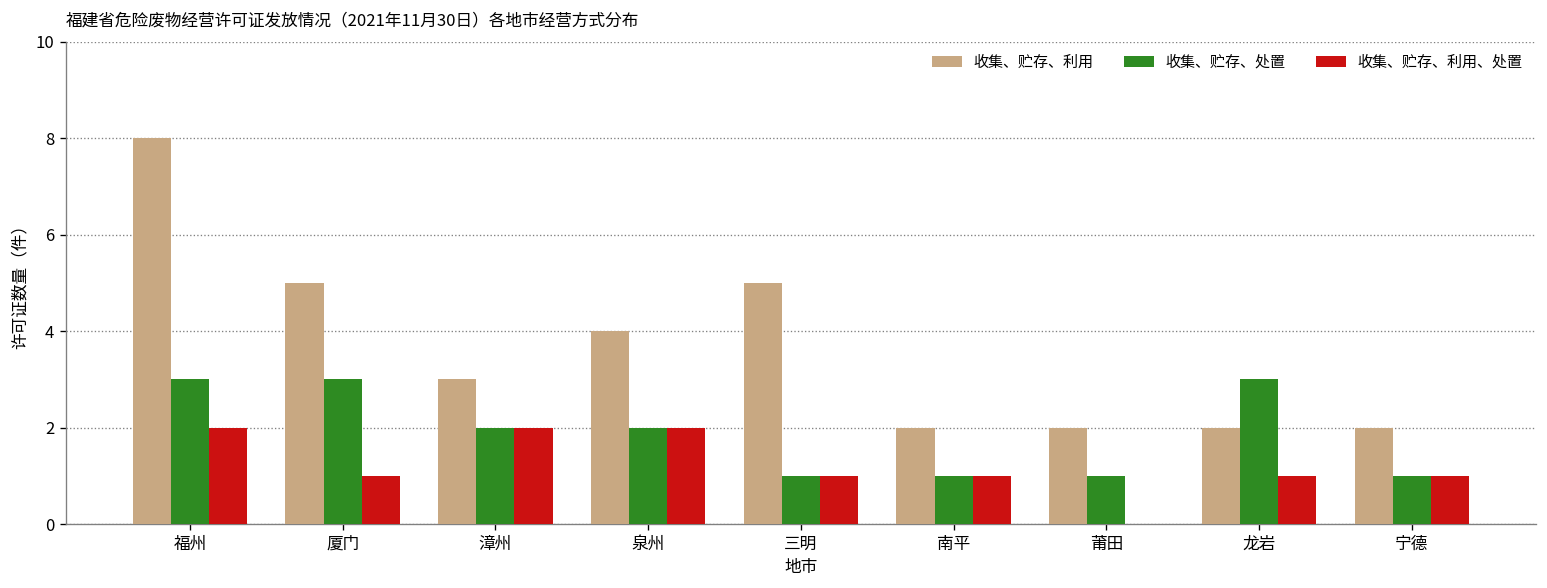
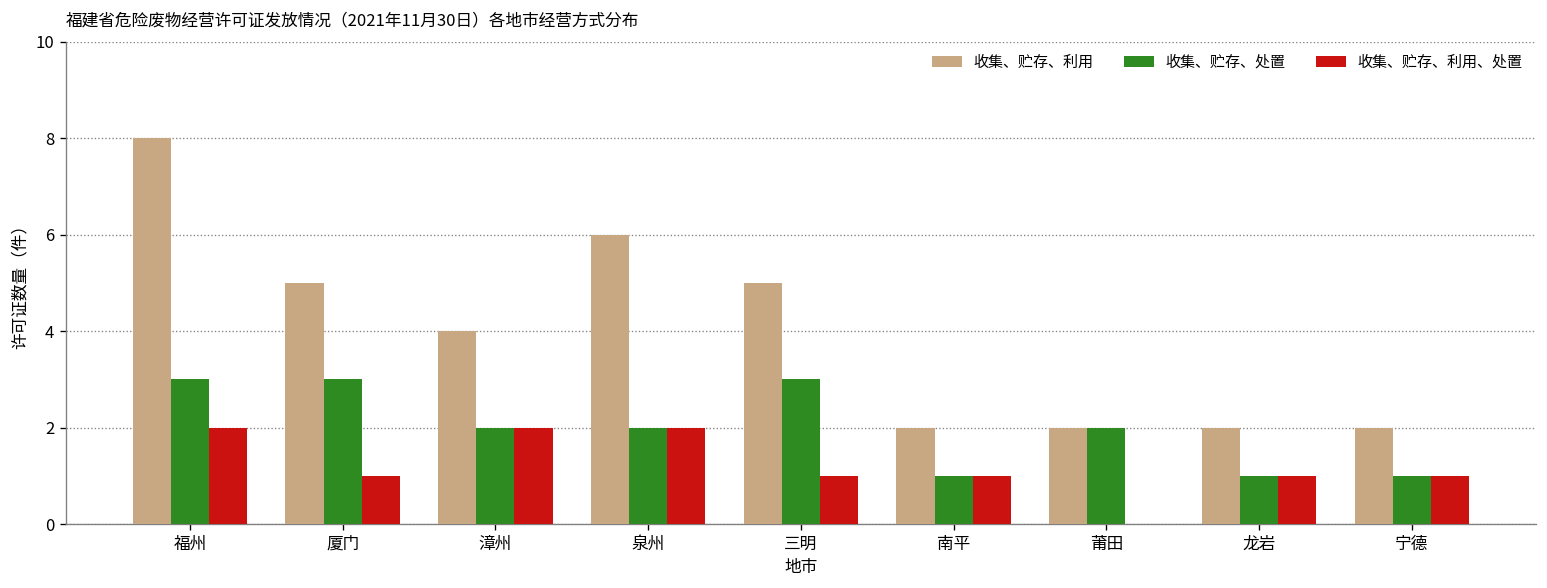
收集、贮存、利用, 漳州: 3 -> 4
收集、贮存、利用, 泉州: 4 -> 6
收集、贮存、处置, 三明: 1 -> 3
收集、贮存、处置, 莆田: 1 -> 2
收集、贮存、处置, 龙岩: 3 -> 1
